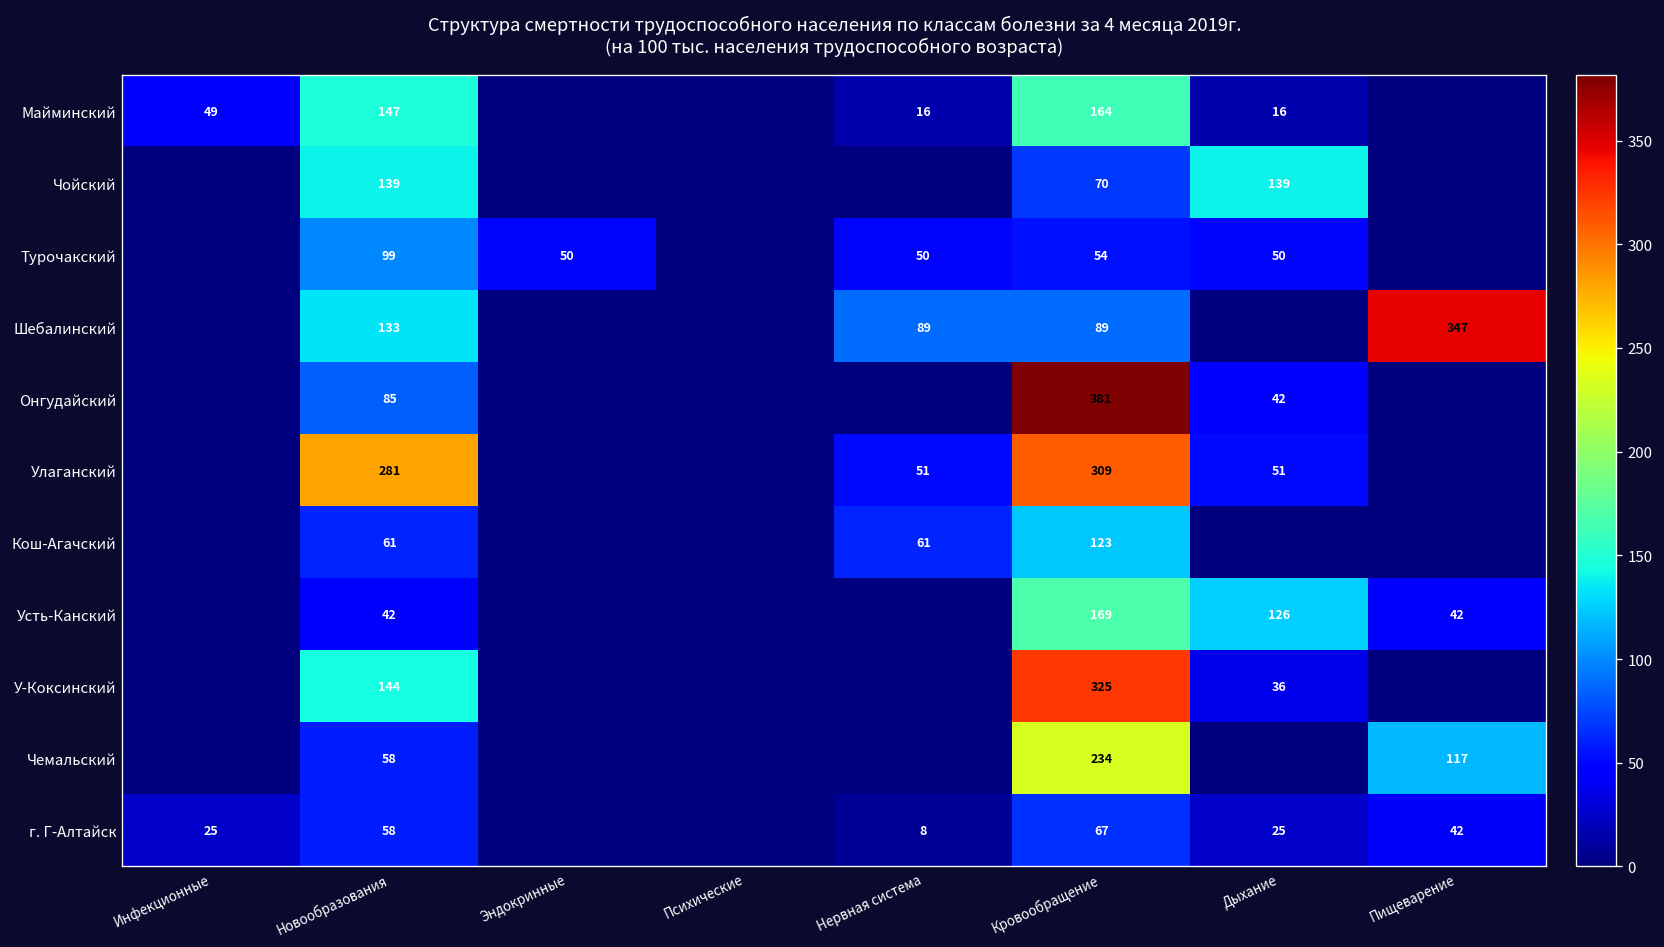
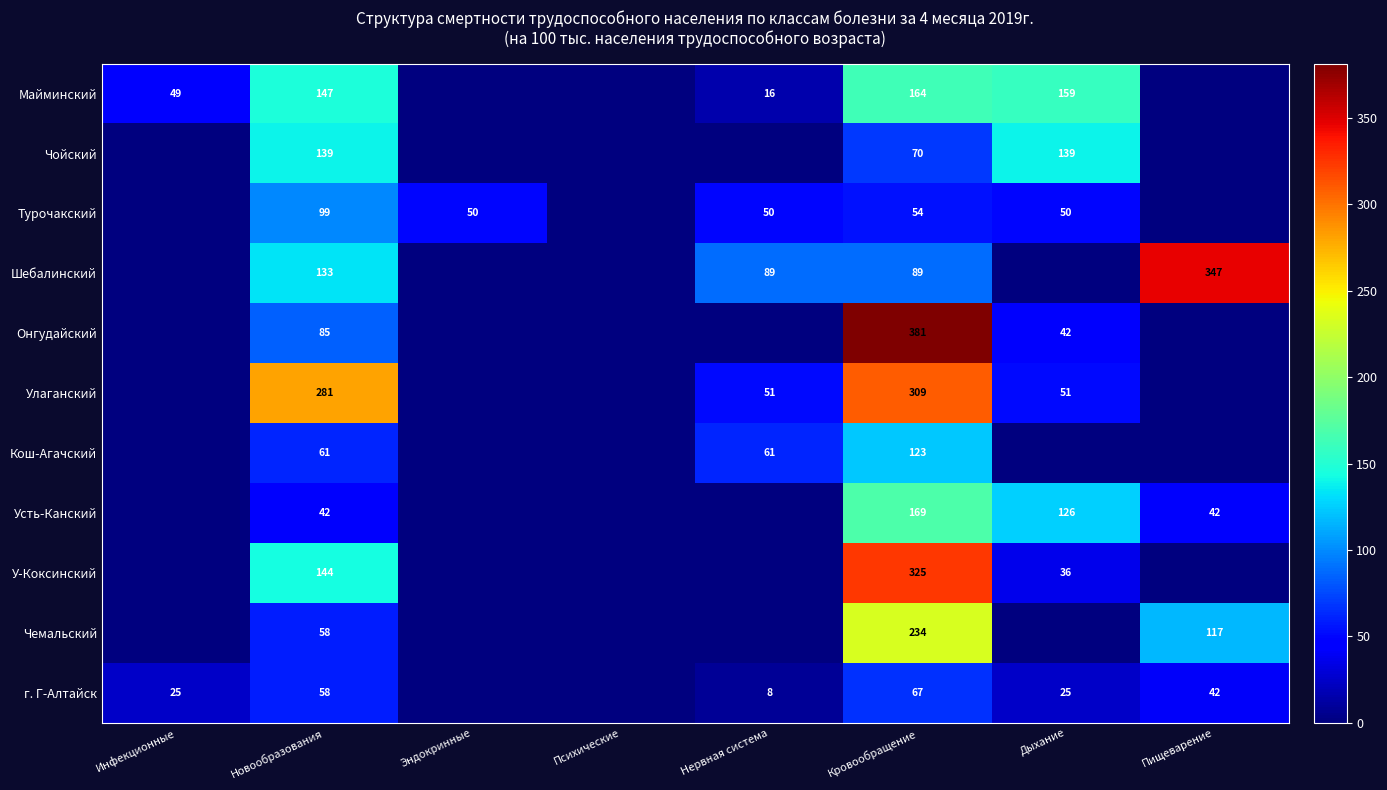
Майминский, Дыхание: 16 -> 159
